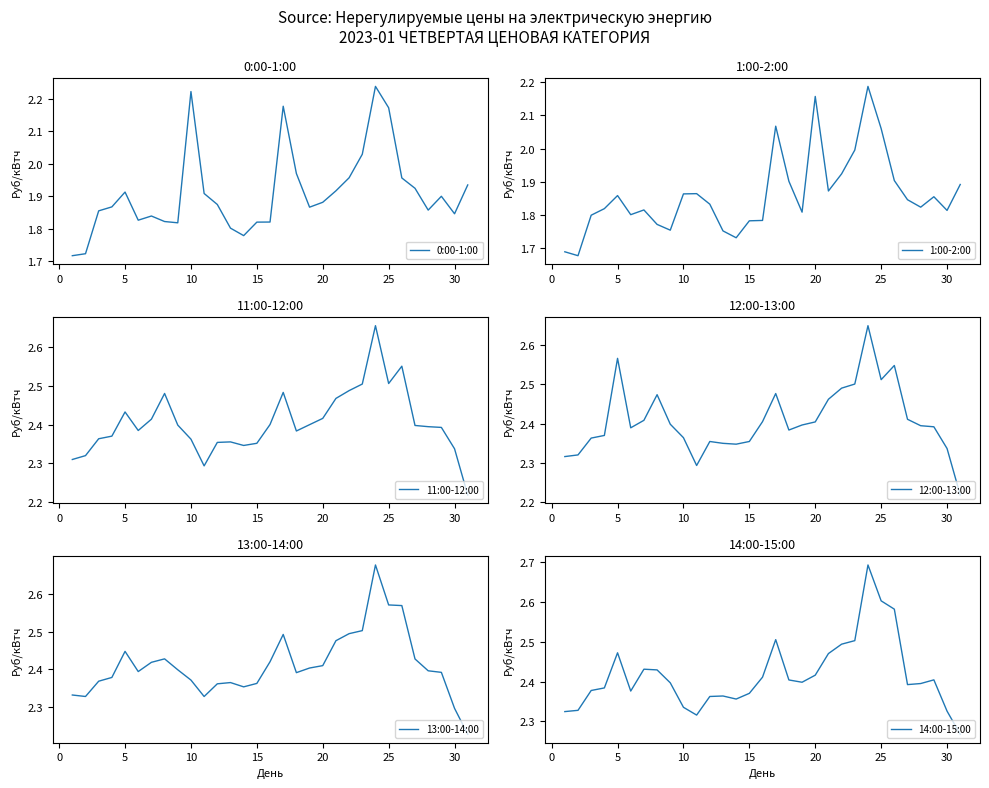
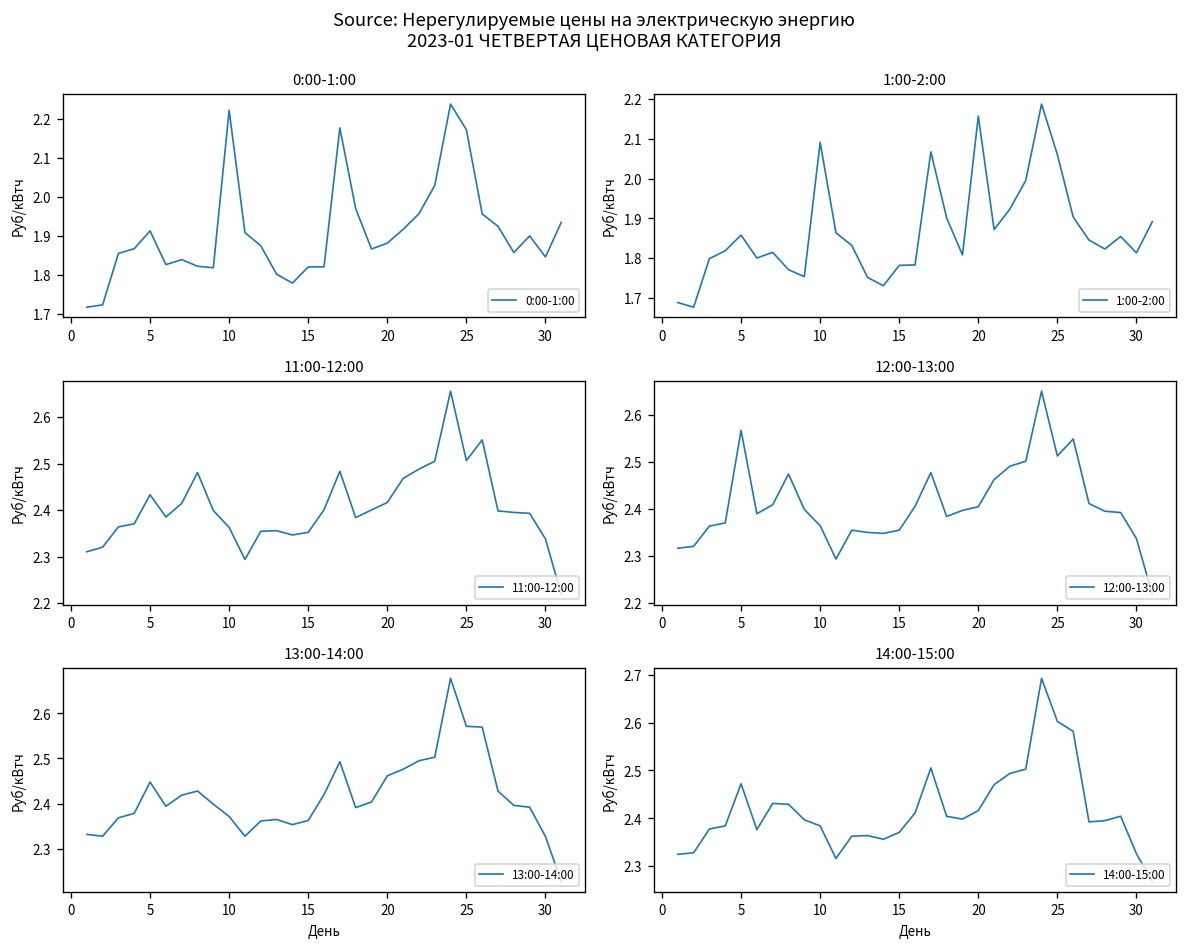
1:00-2:00, 10: 1.86 -> 2.09
13:00-14:00, 20: 2.41 -> 2.46
13:00-14:00, 30: 2.30 -> 2.33
14:00-15:00, 10: 2.34 -> 2.38
